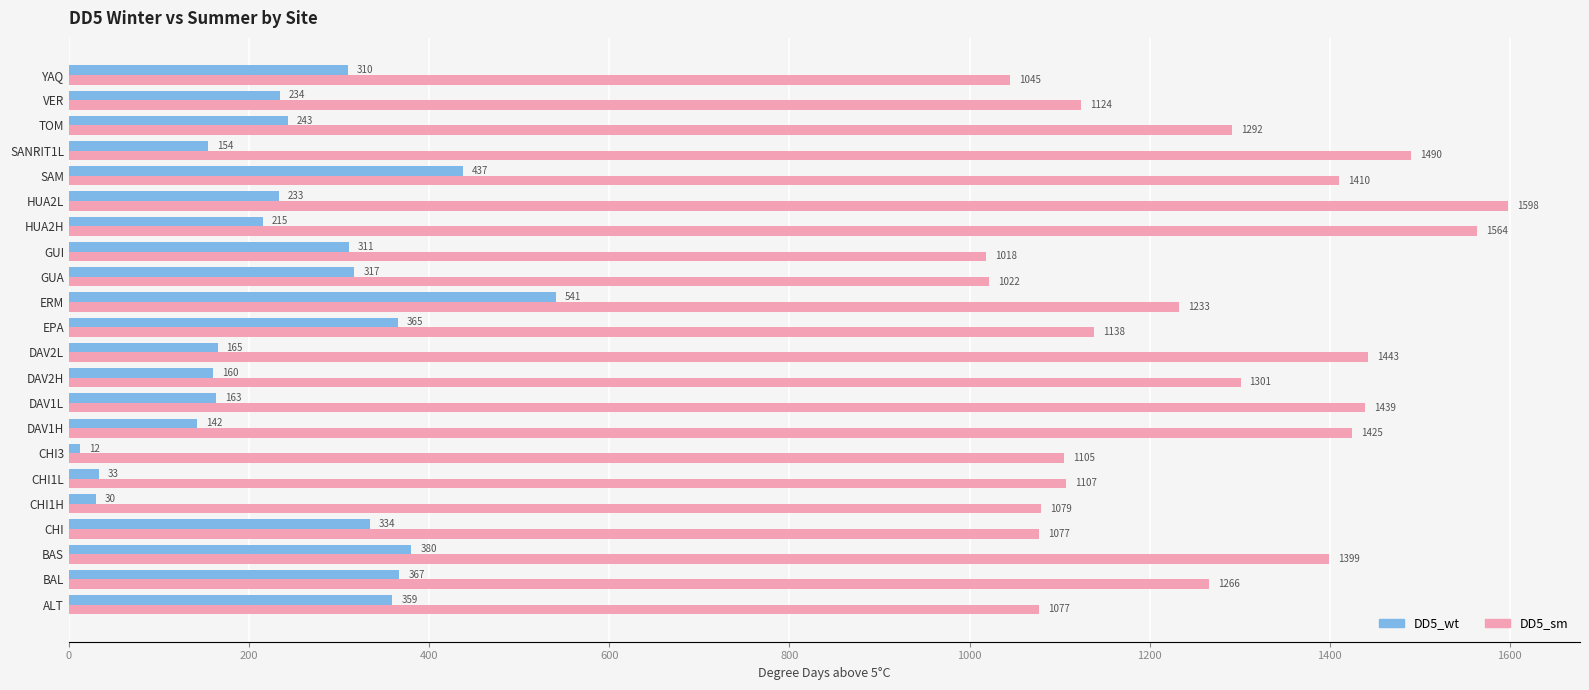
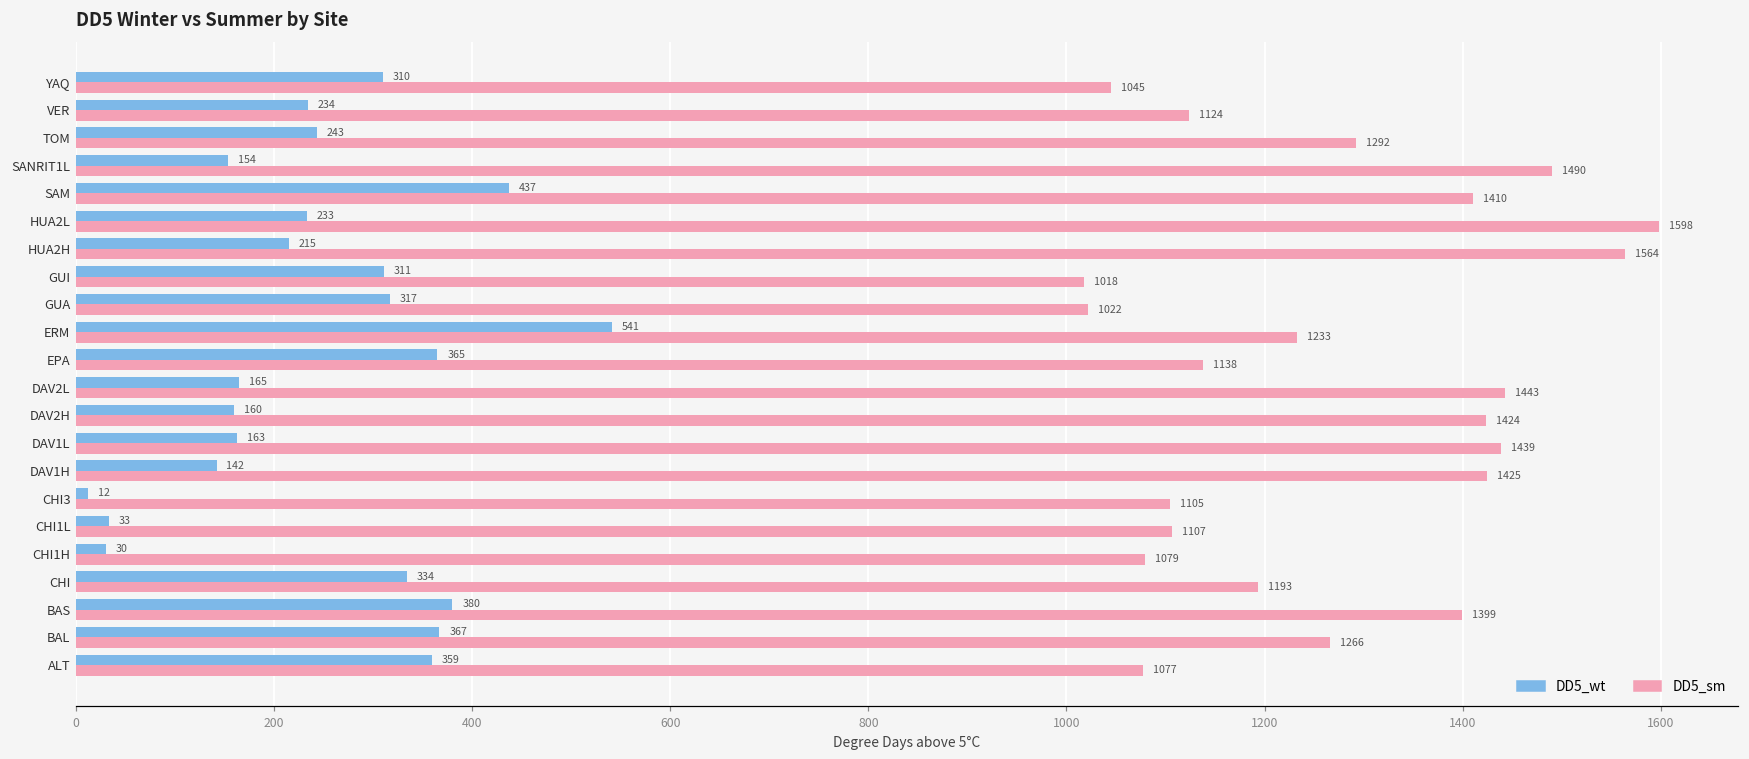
DD5_sm, DAV2H: 1301 -> 1424
DD5_sm, CHI: 1077 -> 1193
